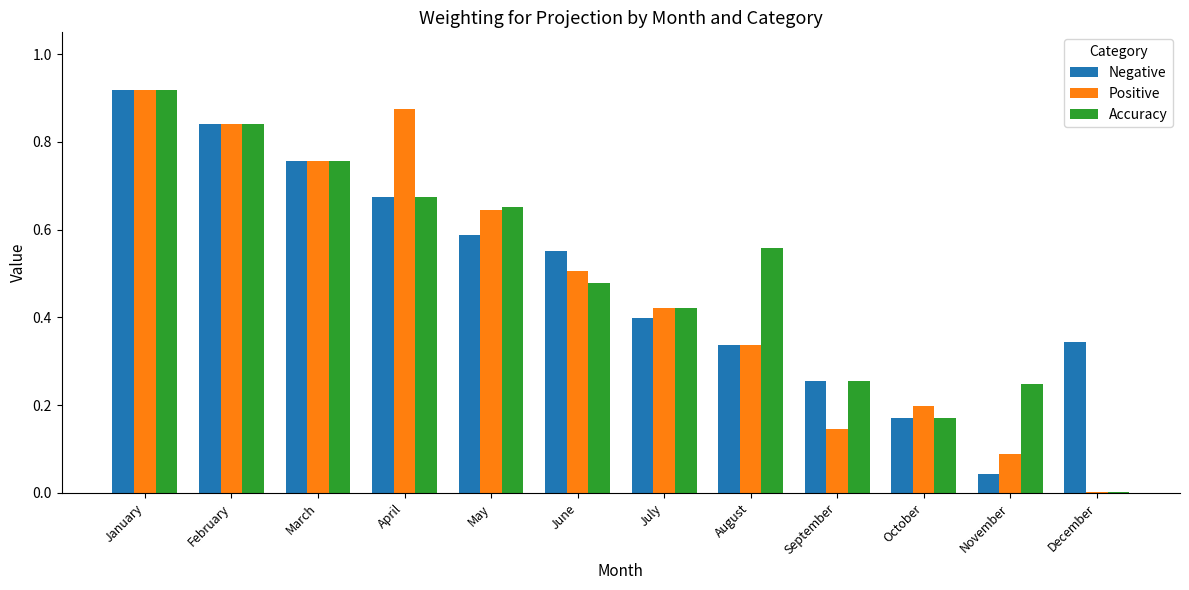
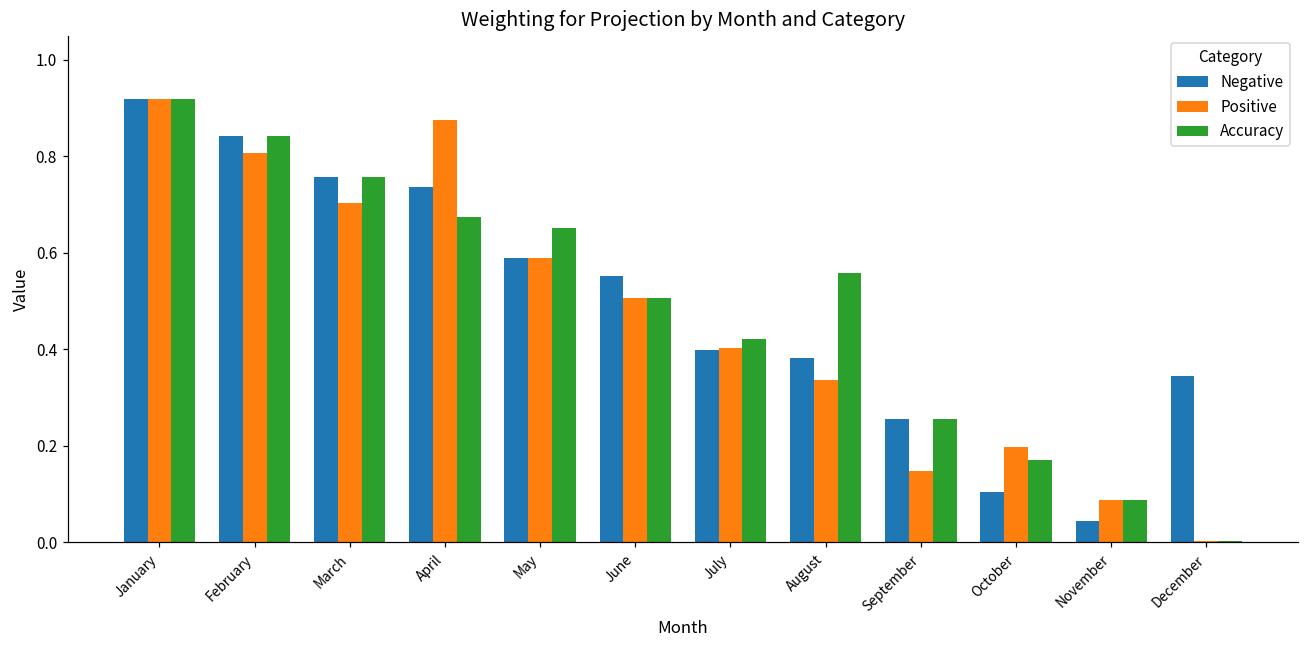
Positive, February: 0.84 -> 0.81
Positive, March: 0.76 -> 0.70
Negative, April: 0.67 -> 0.74
Positive, May: 0.65 -> 0.59
Accuracy, June: 0.48 -> 0.51
Positive, July: 0.42 -> 0.40
Negative, August: 0.34 -> 0.38
Negative, October: 0.17 -> 0.10
Accuracy, November: 0.25 -> 0.09
